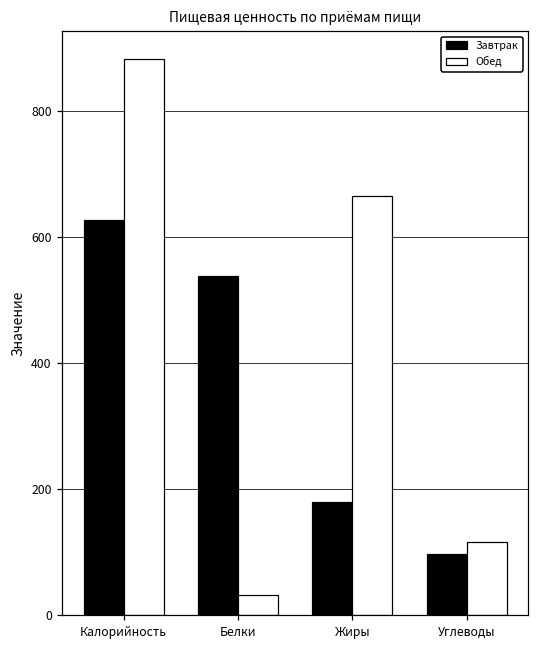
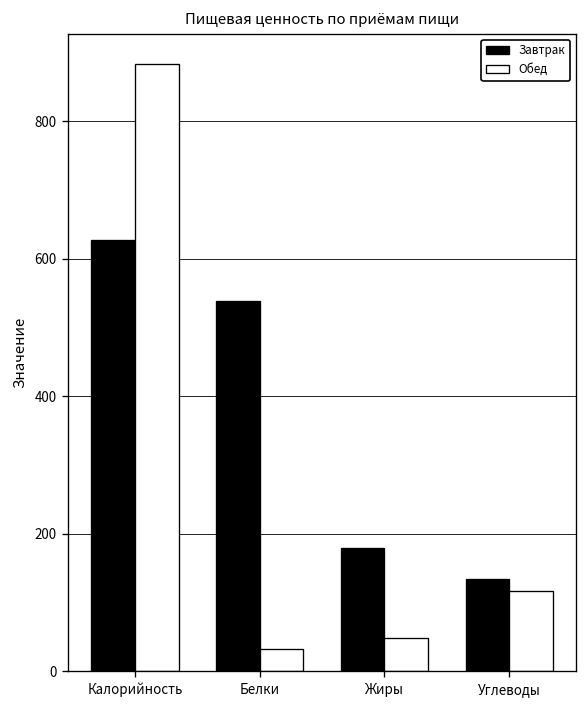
Обед, Жиры: 670 -> 50
Завтрак, Углеводы: 100 -> 130
